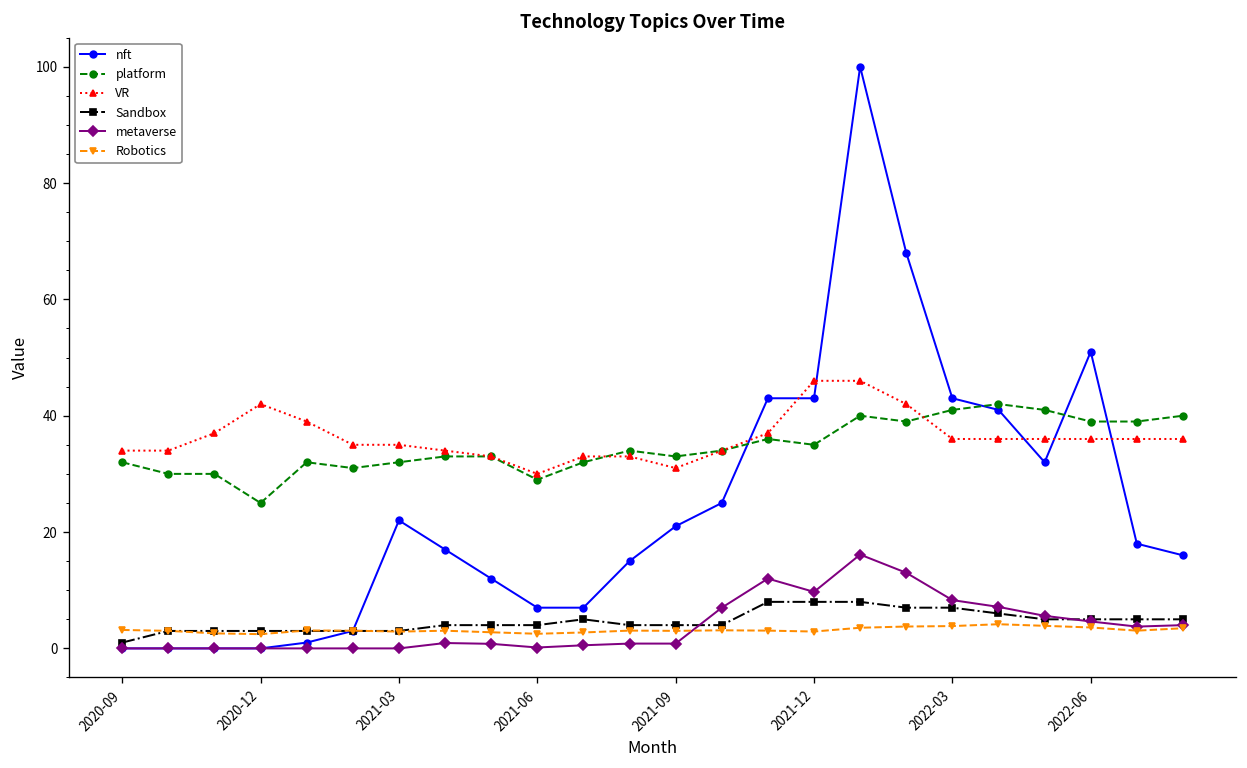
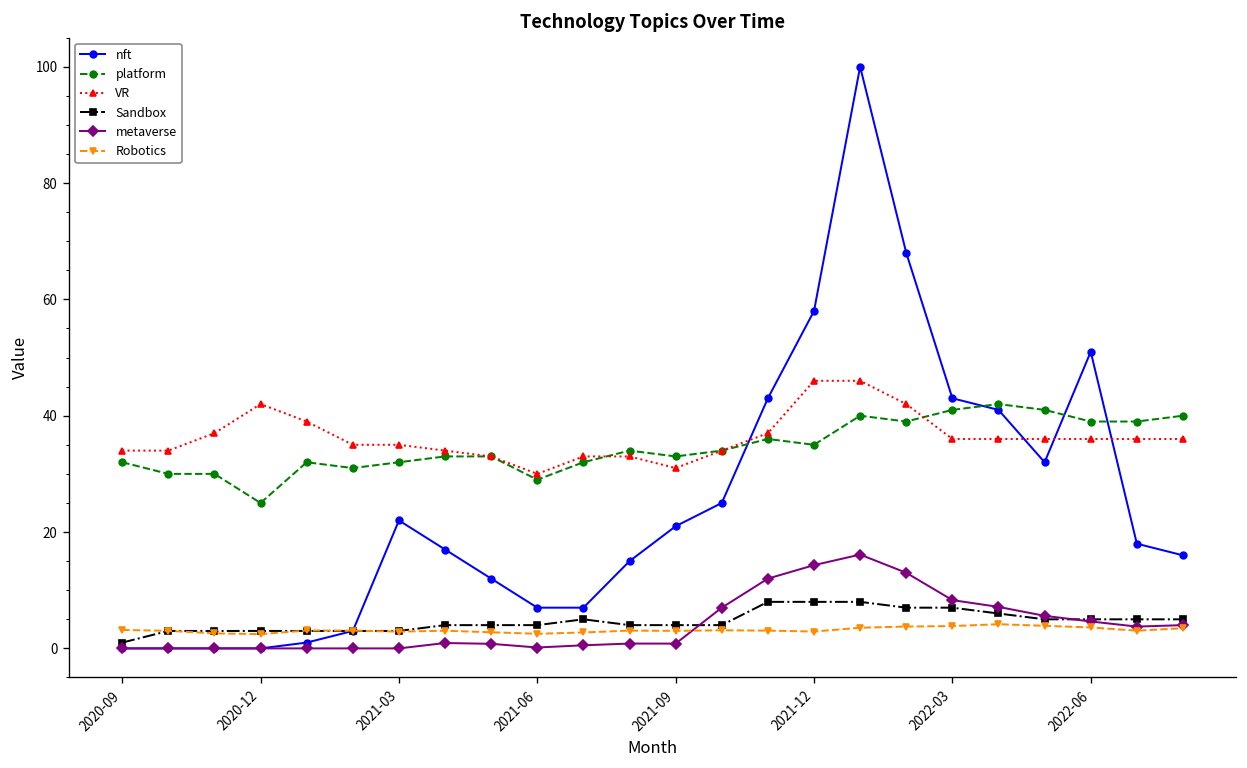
nft, 2021-12: 43 -> 58
metaverse, 2021-12: 10 -> 14
